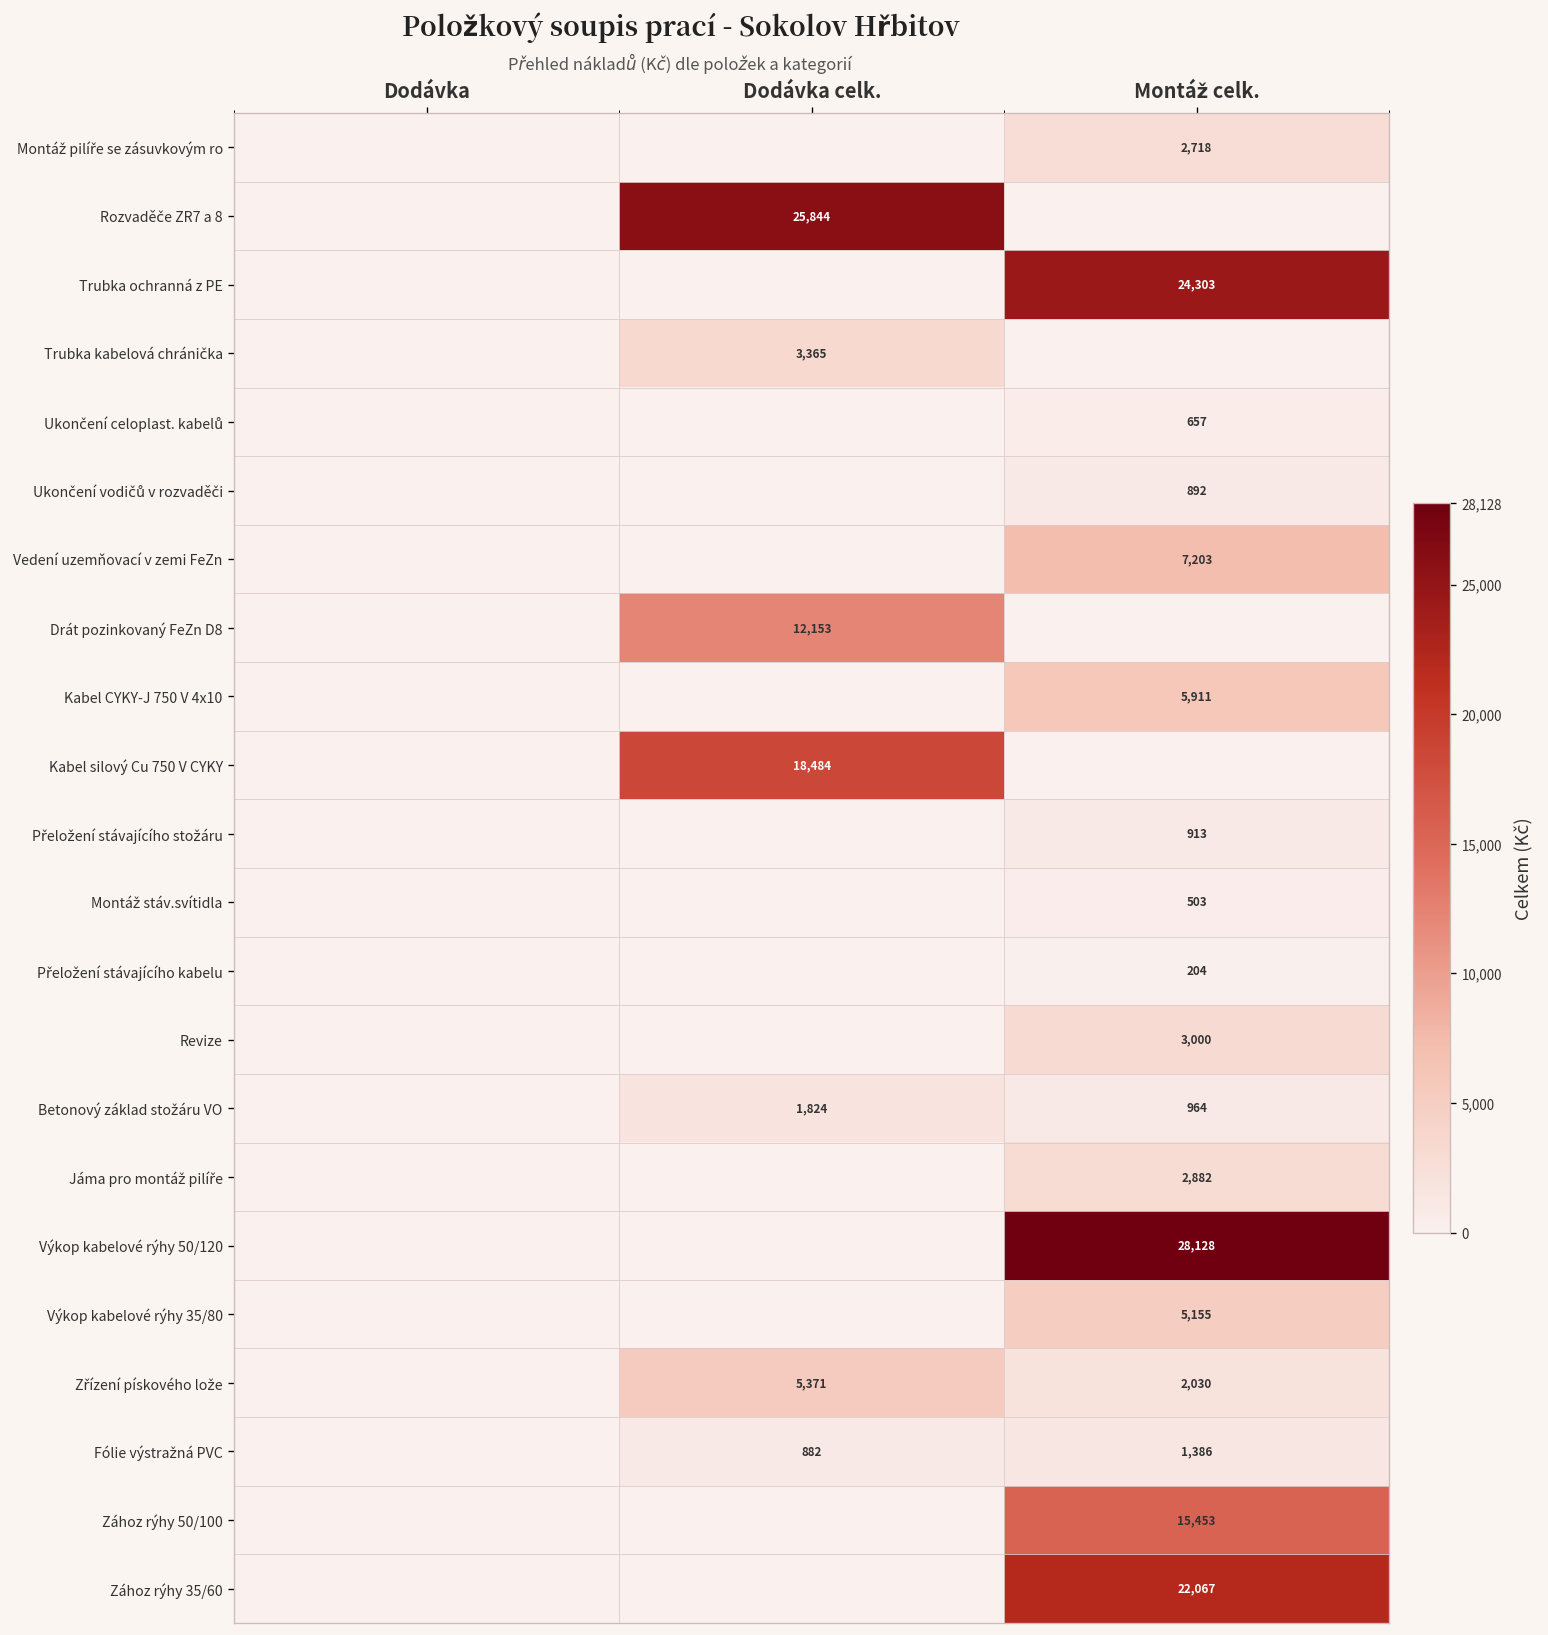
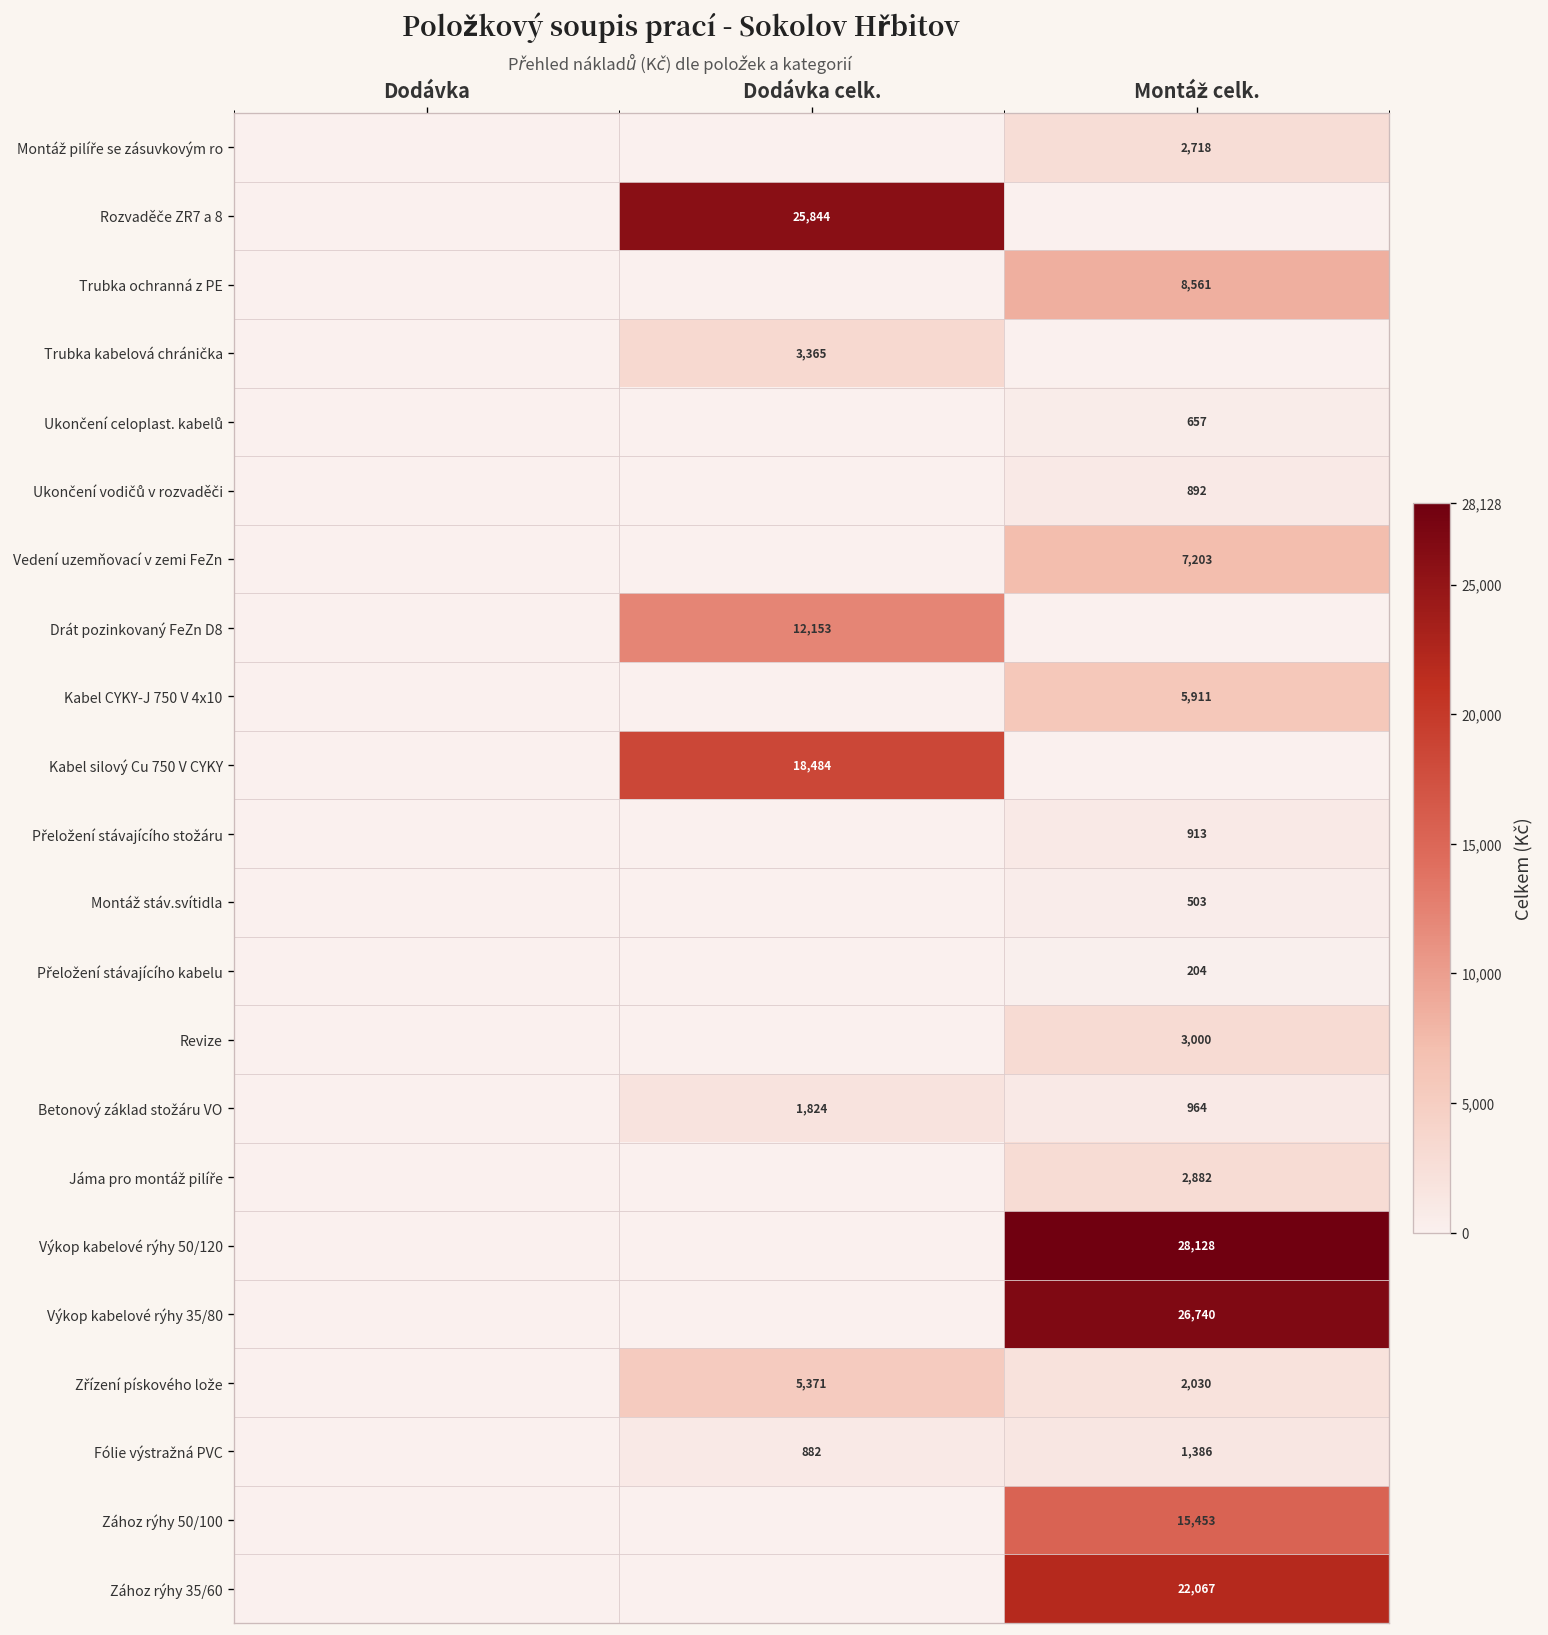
Trubka ochranná z PE, Montáž celk.: 24,303 -> 8,561
Výkop kabelové rýhy 35/80, Montáž celk.: 5,155 -> 26,740
